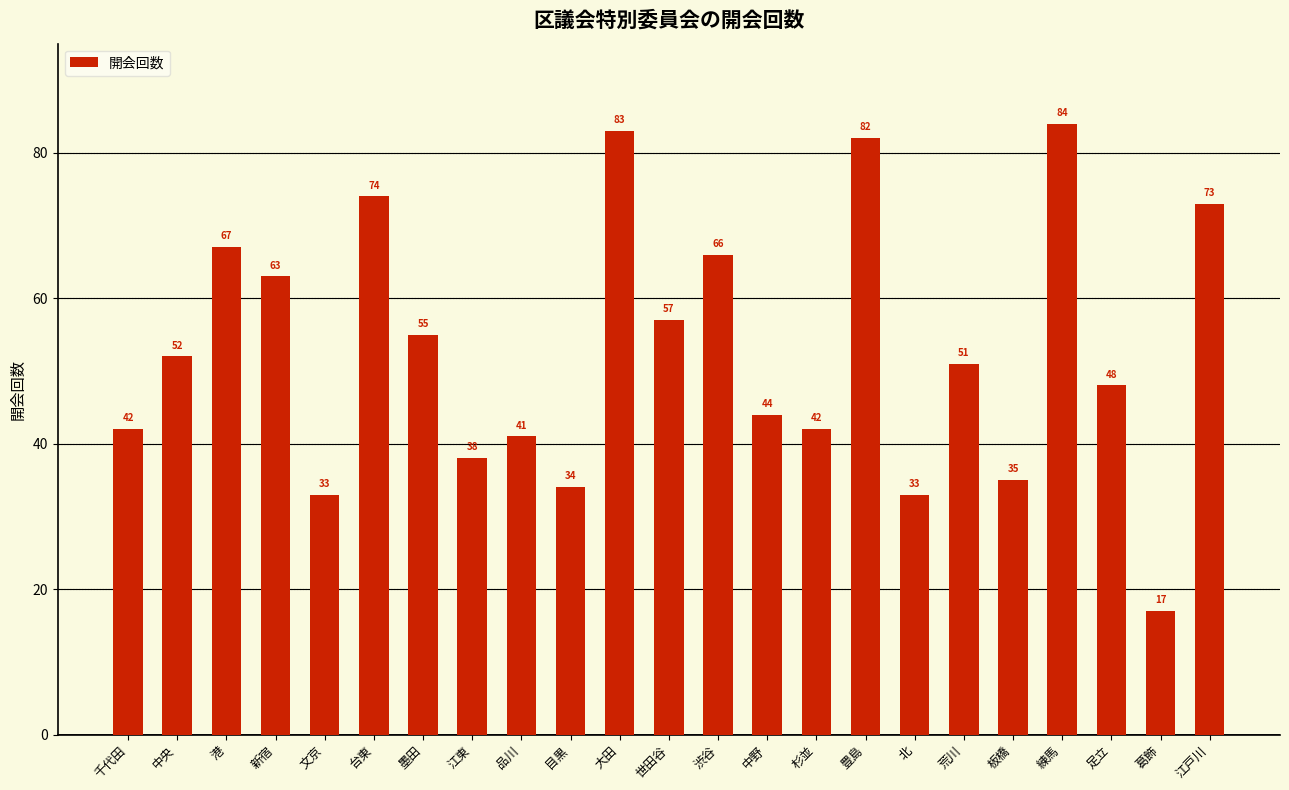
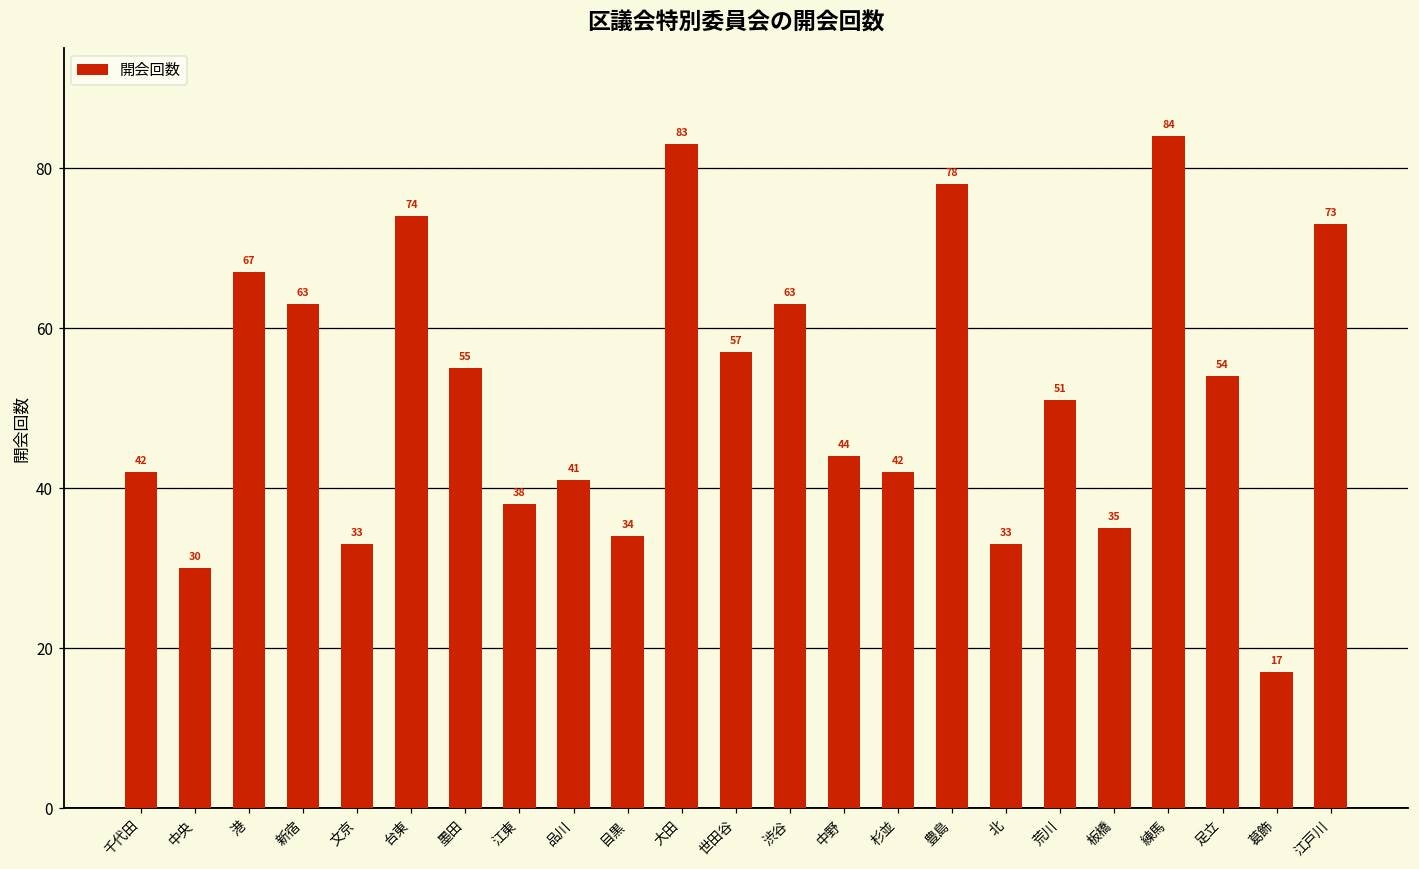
中央: 52 -> 30
渋谷: 66 -> 63
豊島: 82 -> 78
足立: 48 -> 54
